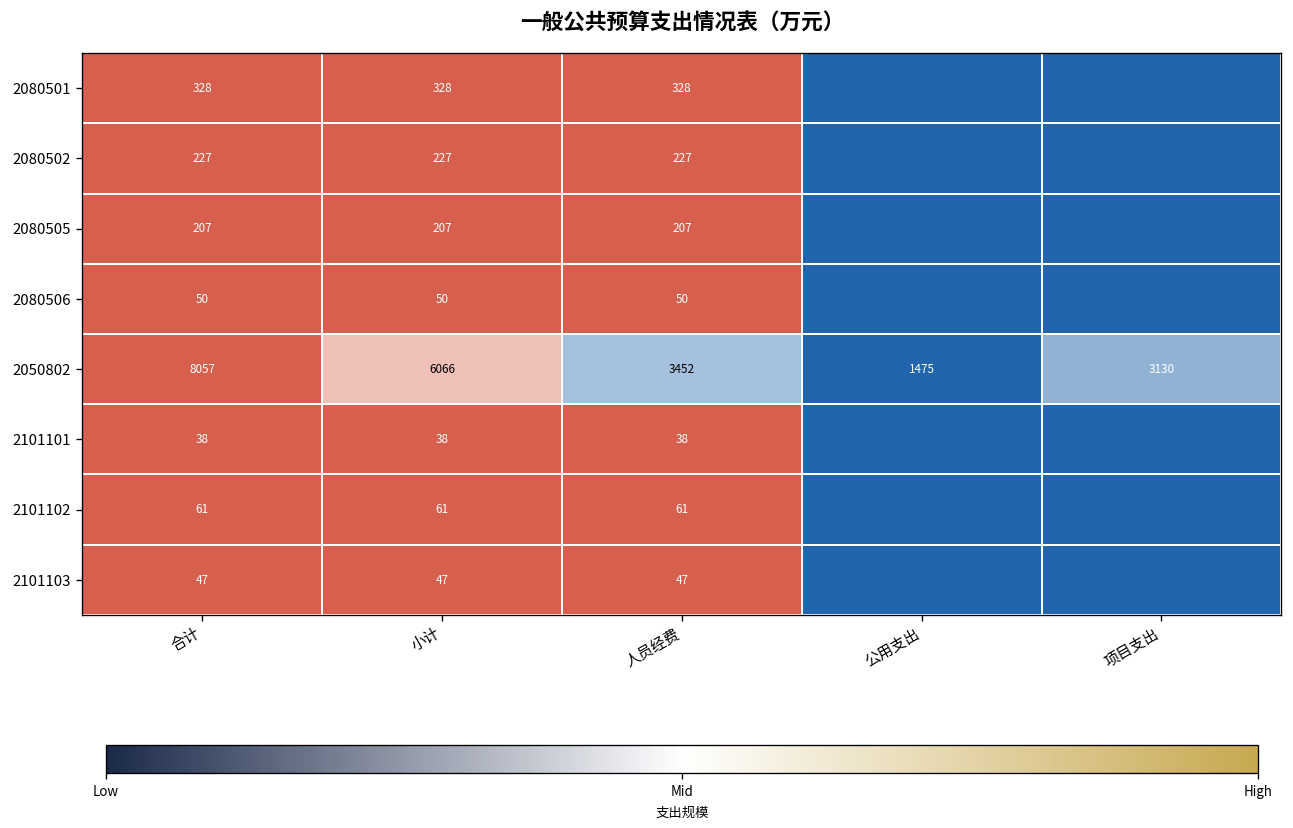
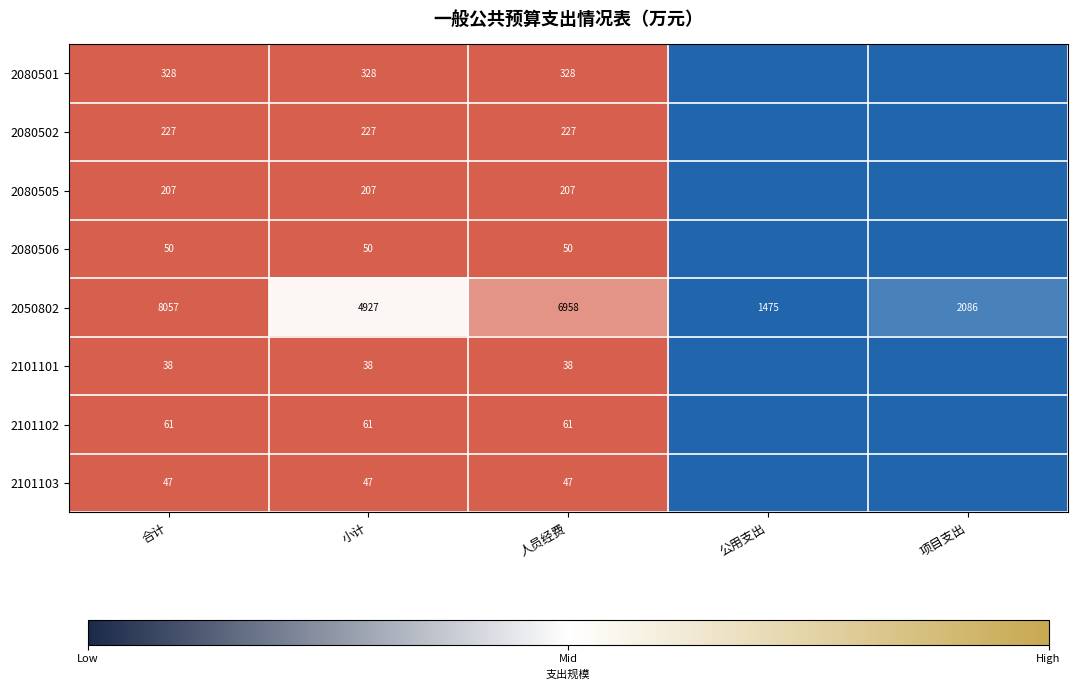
2050802, 小计: 6066 -> 4927
2050802, 人员经费: 3452 -> 6958
2050802, 项目支出: 3130 -> 2086
